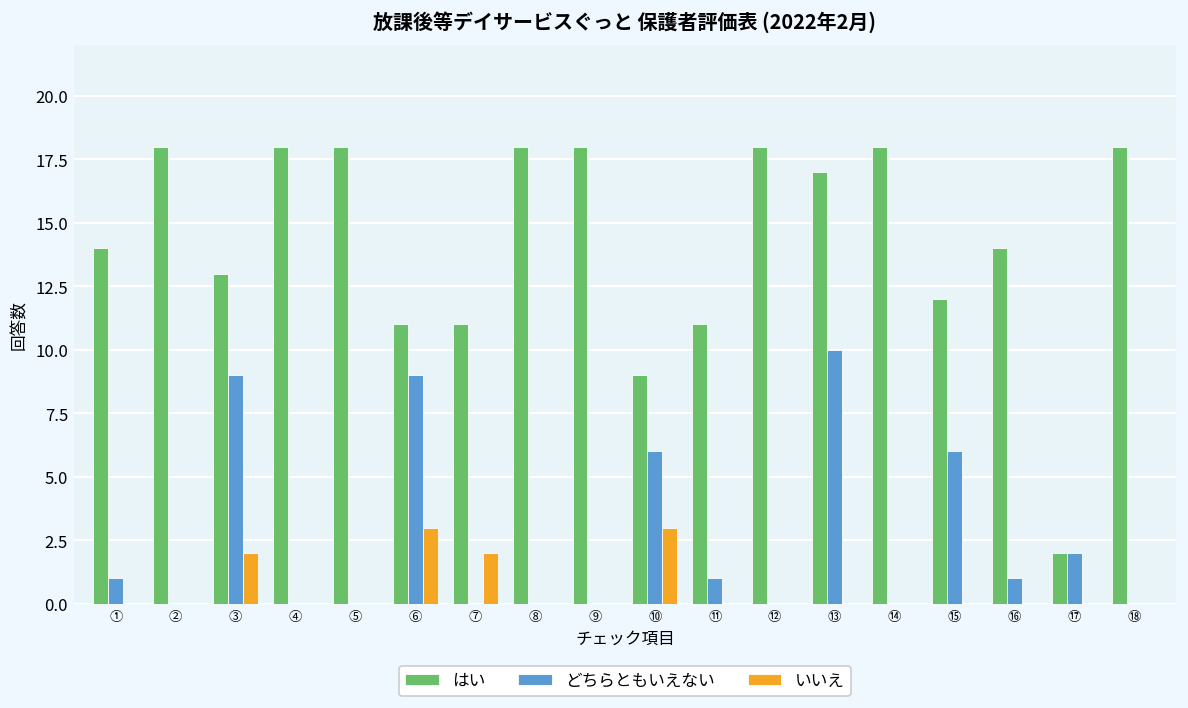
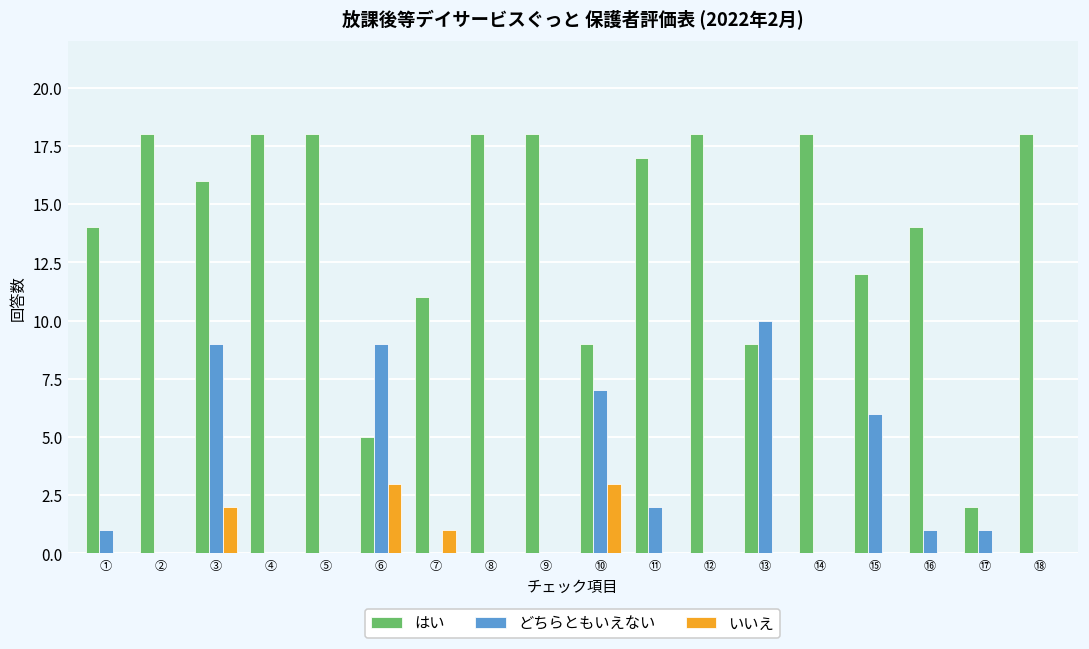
はい, ③: 13 -> 16
はい, ⑥: 11 -> 5
いいえ, ⑦: 2 -> 1
どちらともいえない, ⑩: 6 -> 7
はい, ⑪: 11 -> 17
どちらともいえない, ⑪: 1 -> 2
はい, ⑬: 17 -> 9
どちらともいえない, ⑰: 2 -> 1
